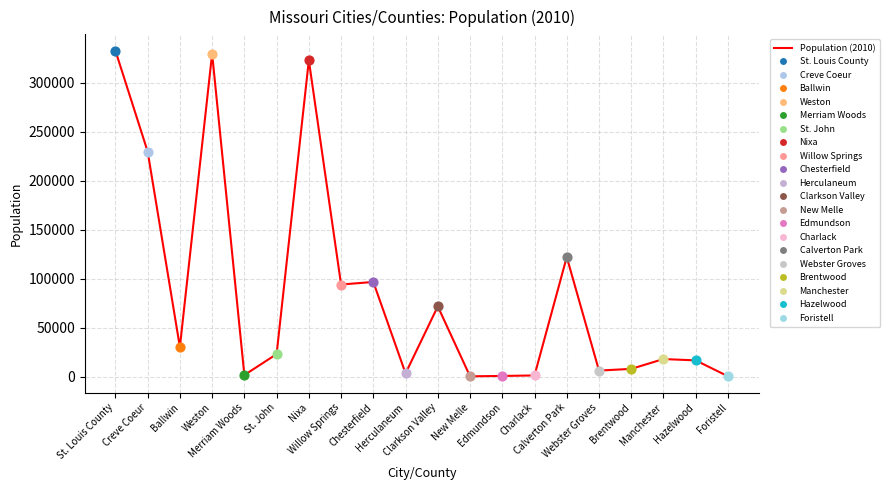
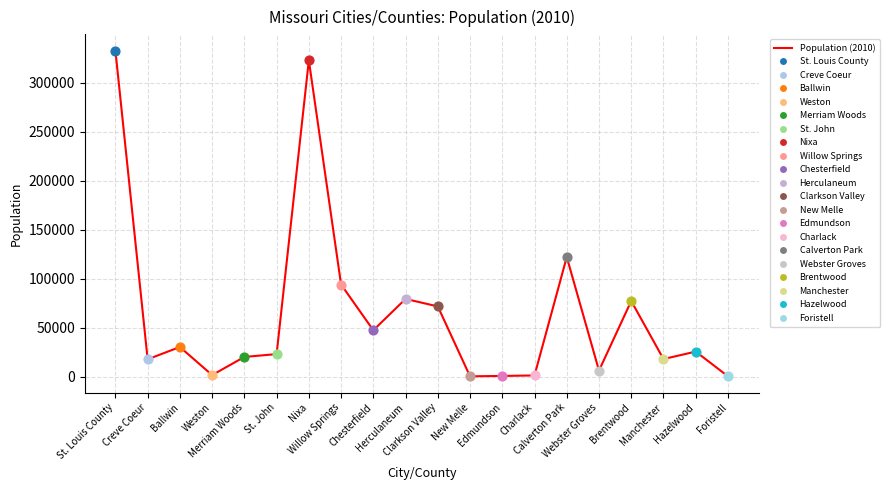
Population (2010), Creve Coeur: 230000 -> 20000
Population (2010), Weston: 330000 -> 0
Population (2010), Merriam Woods: 0 -> 20000
Population (2010), Chesterfield: 100000 -> 50000
Population (2010), Herculaneum: 0 -> 80000
Population (2010), Brentwood: 10000 -> 80000
Population (2010), Hazelwood: 20000 -> 30000
